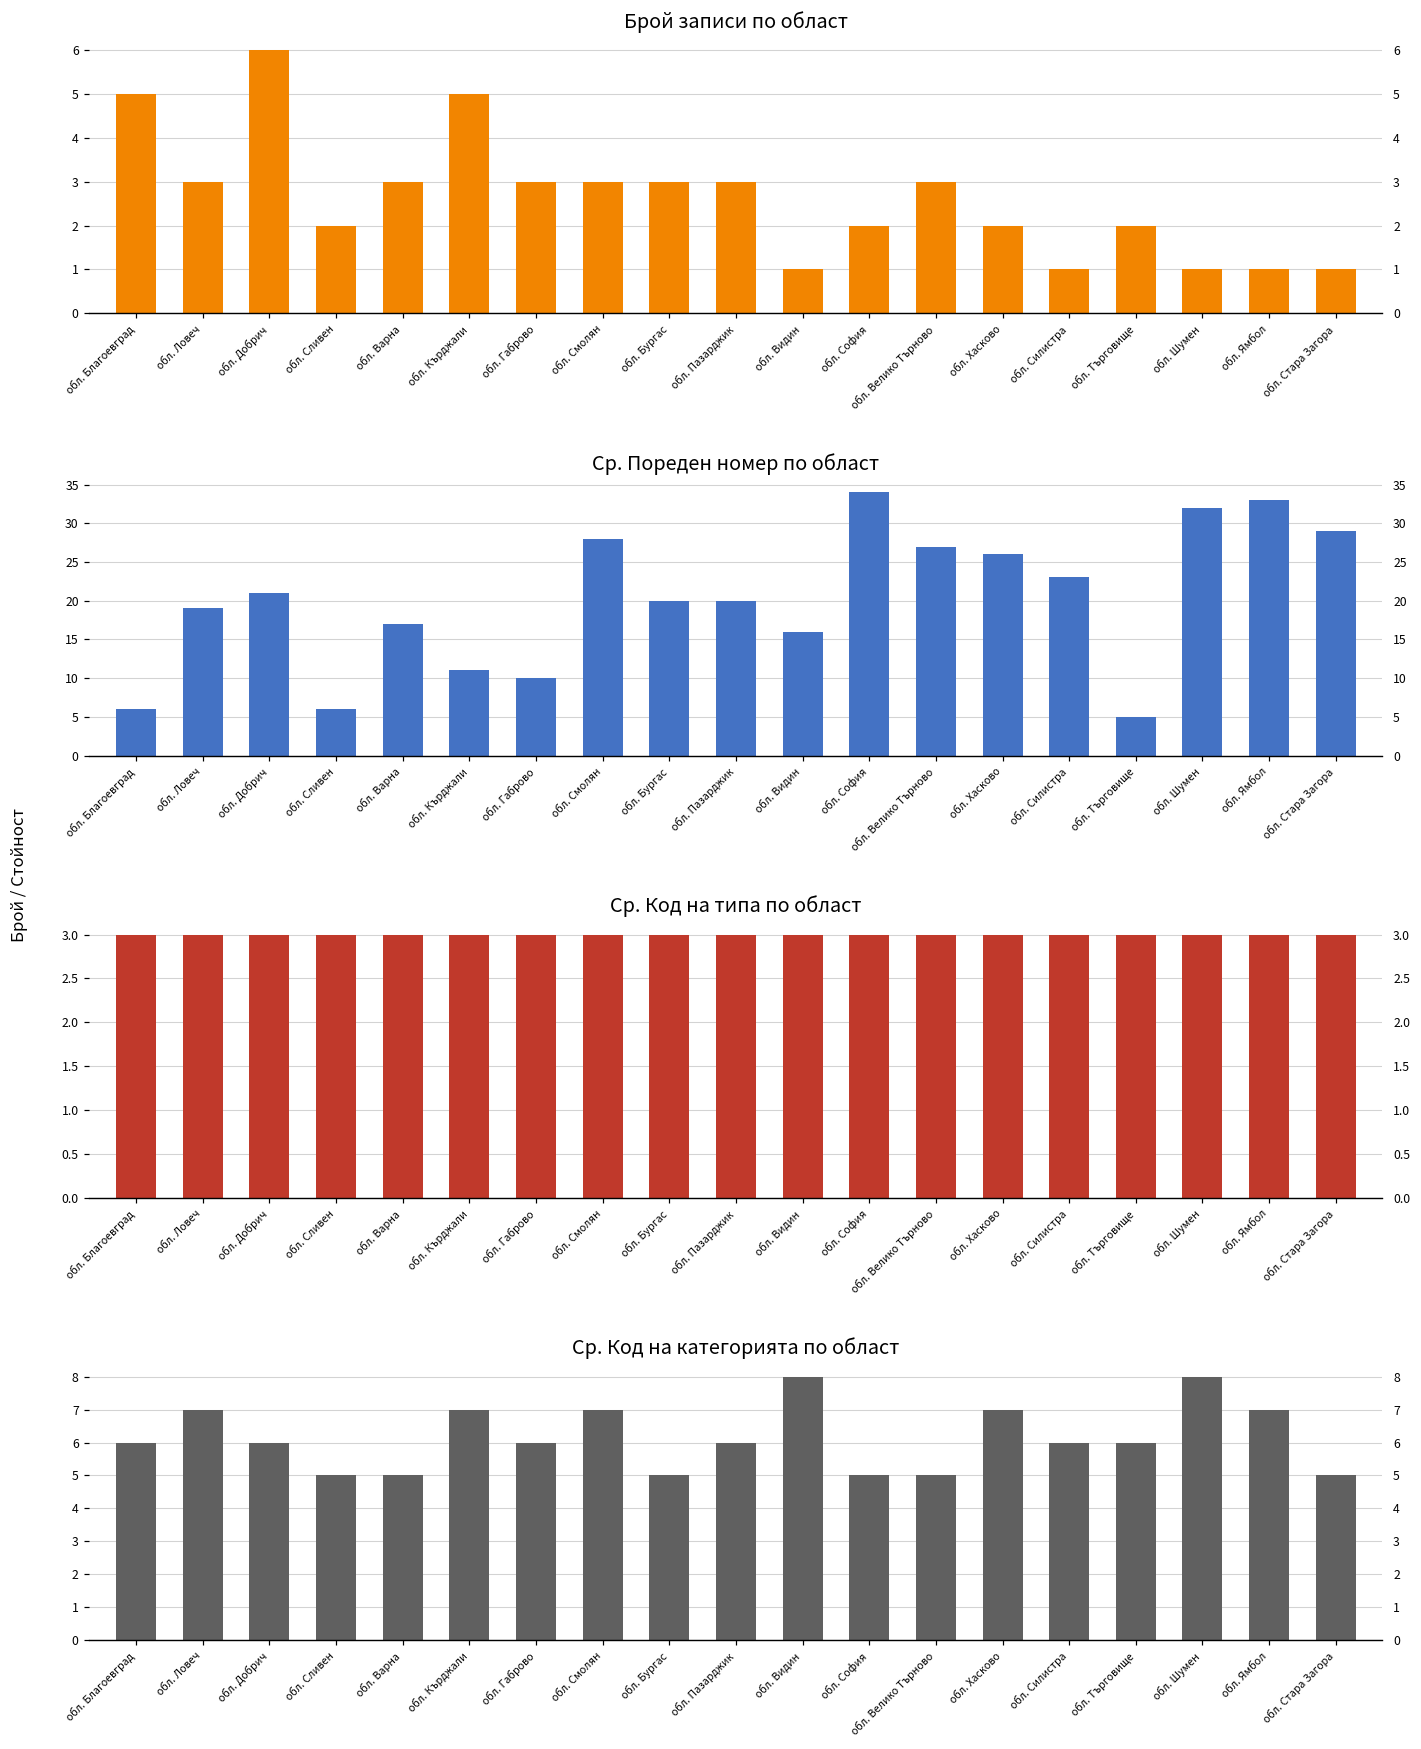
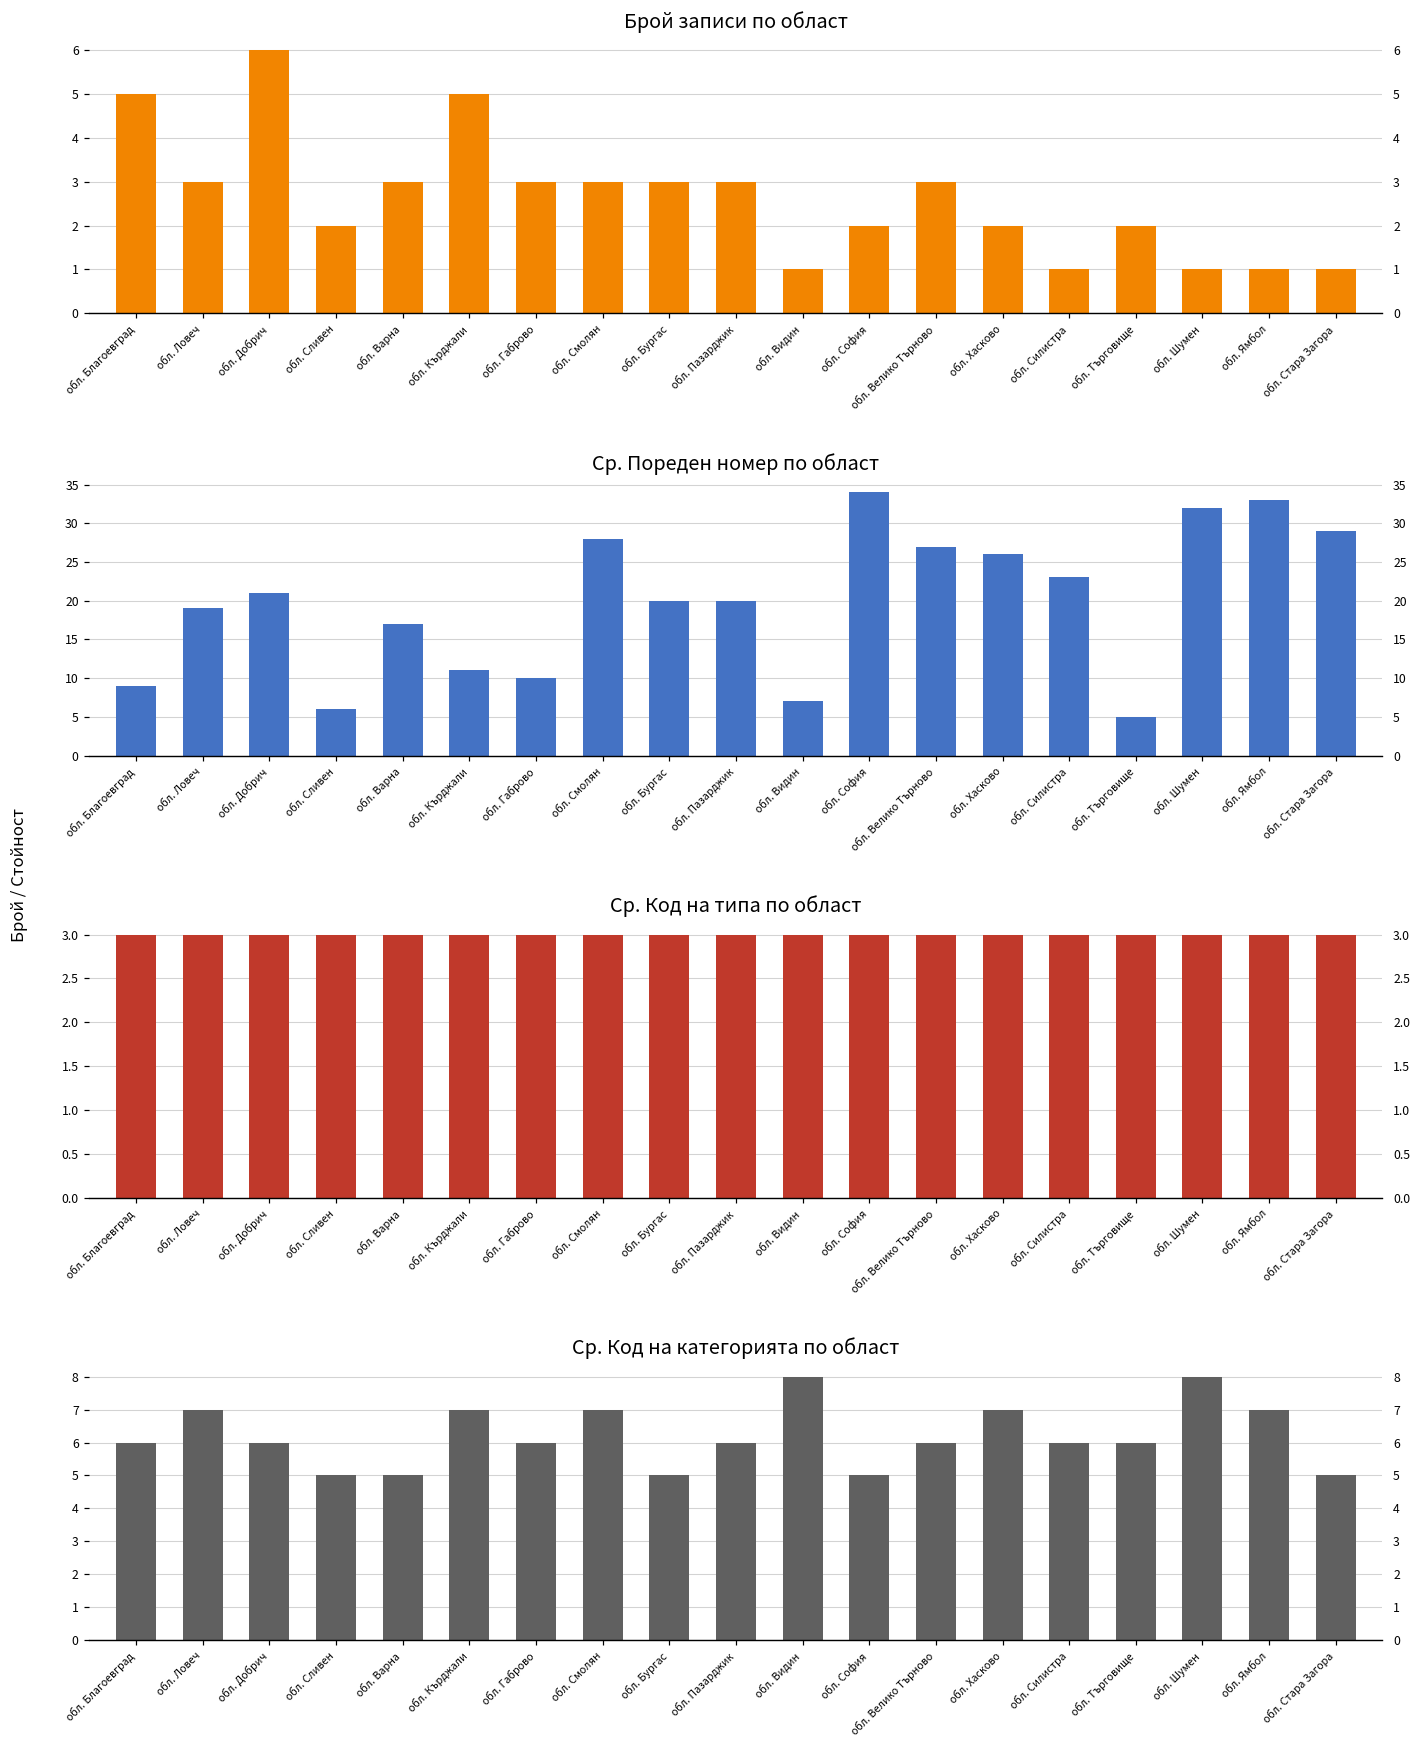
Ср. Пореден номер по област, обл. Благоевград: 6 -> 9
Ср. Пореден номер по област, обл. Видин: 16 -> 7
Ср. Код на категорията по област, обл. Велико Търново: 5 -> 6
